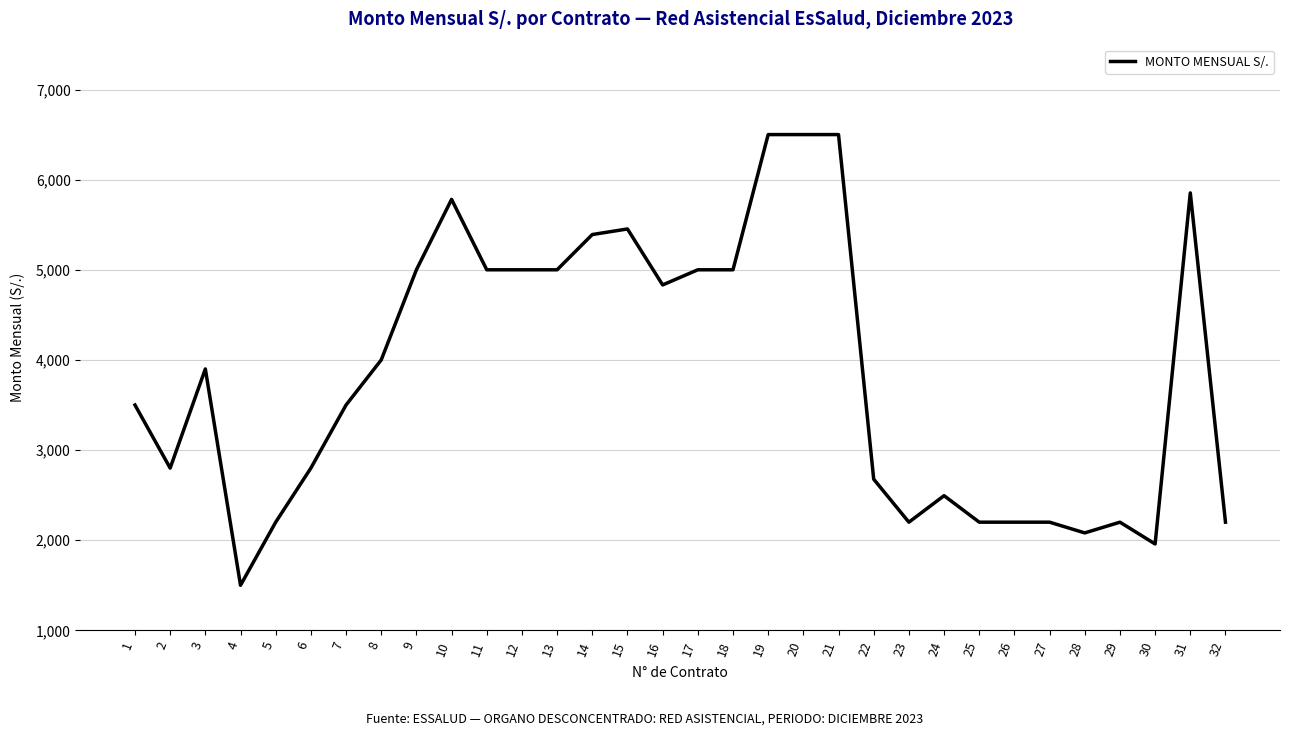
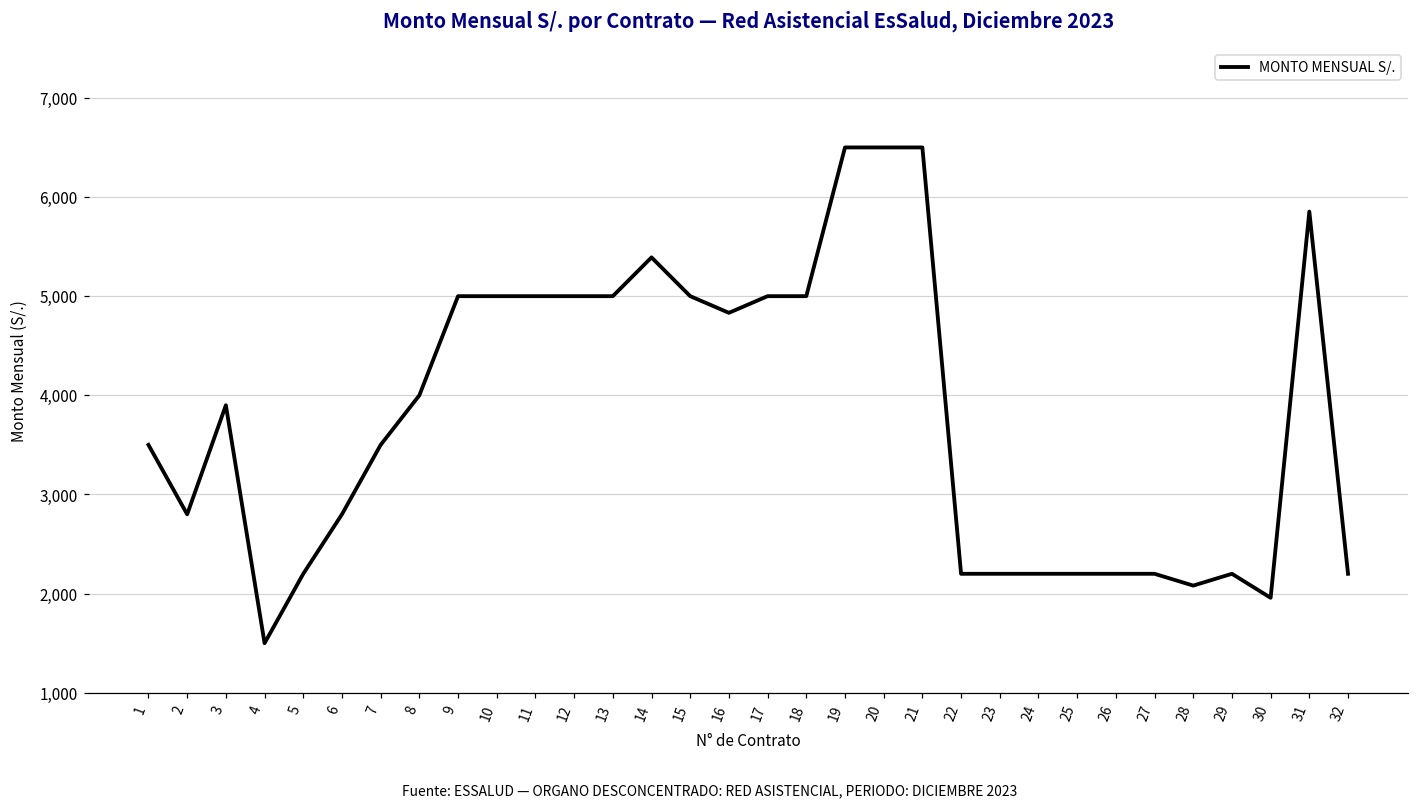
10: 5,800 -> 5,000
15: 5,500 -> 5,000
22: 2,700 -> 2,200
24: 2,500 -> 2,200
